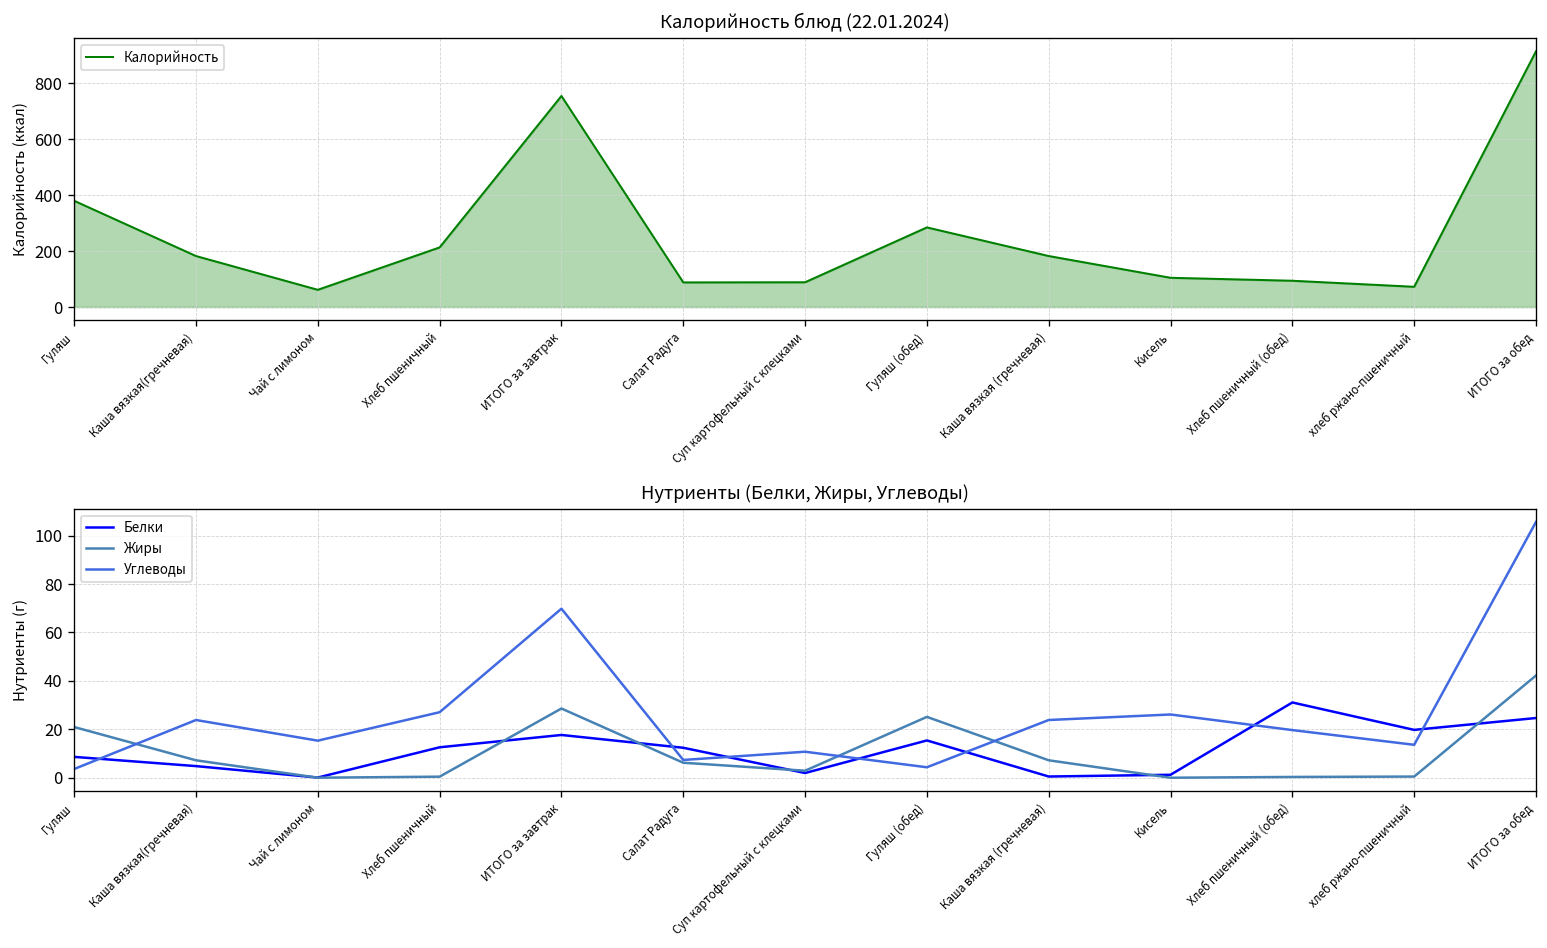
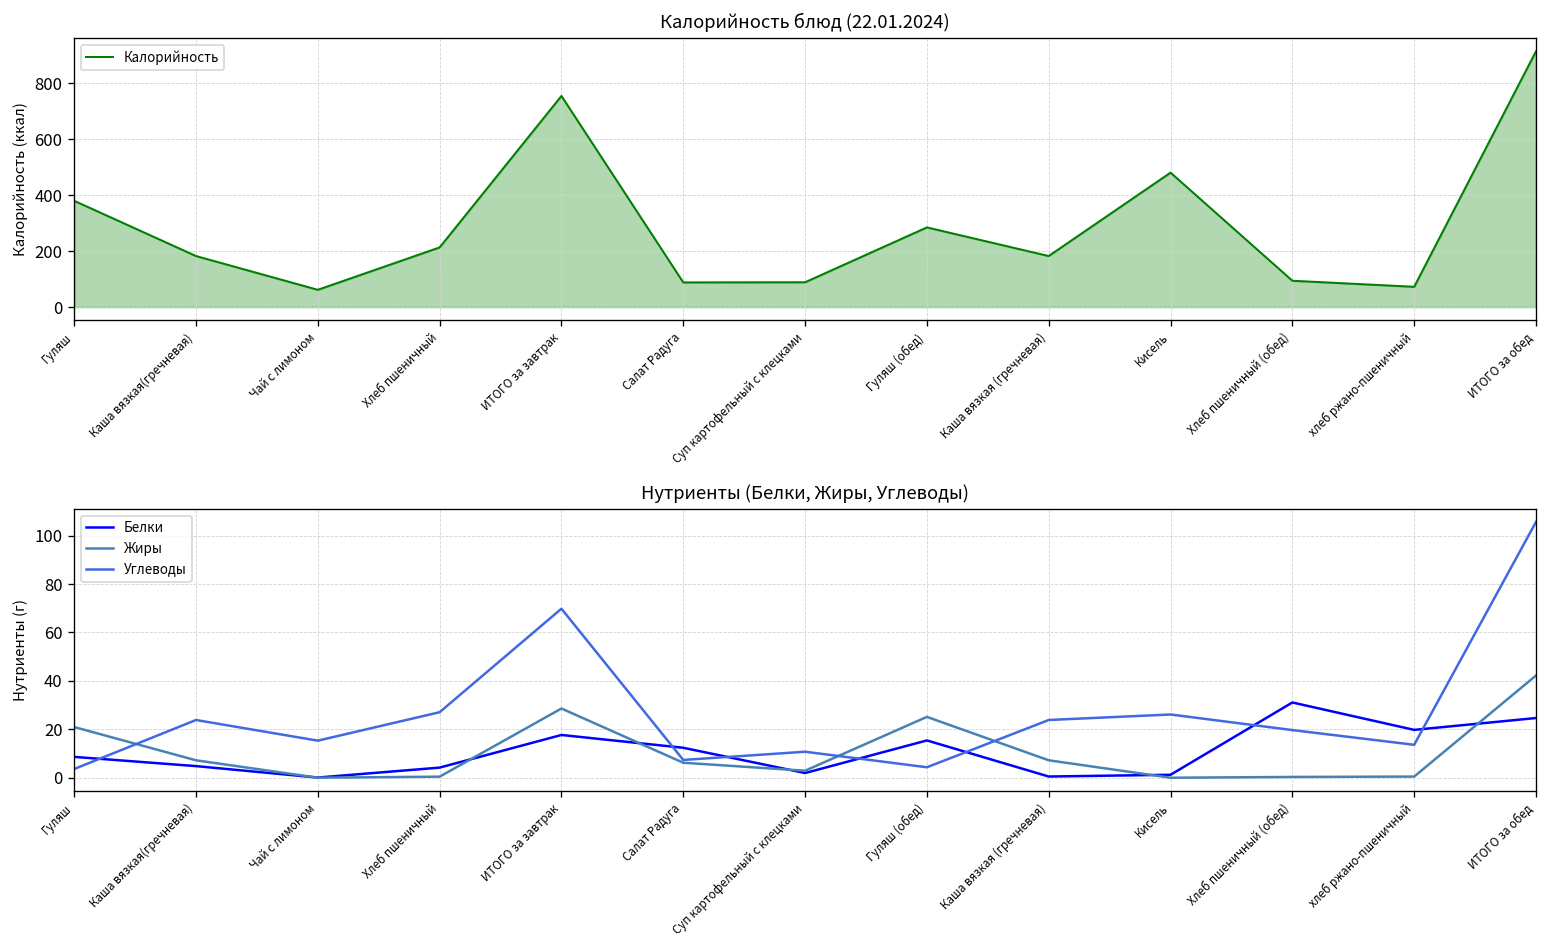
Калорийность блюд (22.01.2024), Кисель: 100 -> 480
Нутриенты (Белки, Жиры, Углеводы), Белки, Хлеб пшеничный: 13 -> 4
